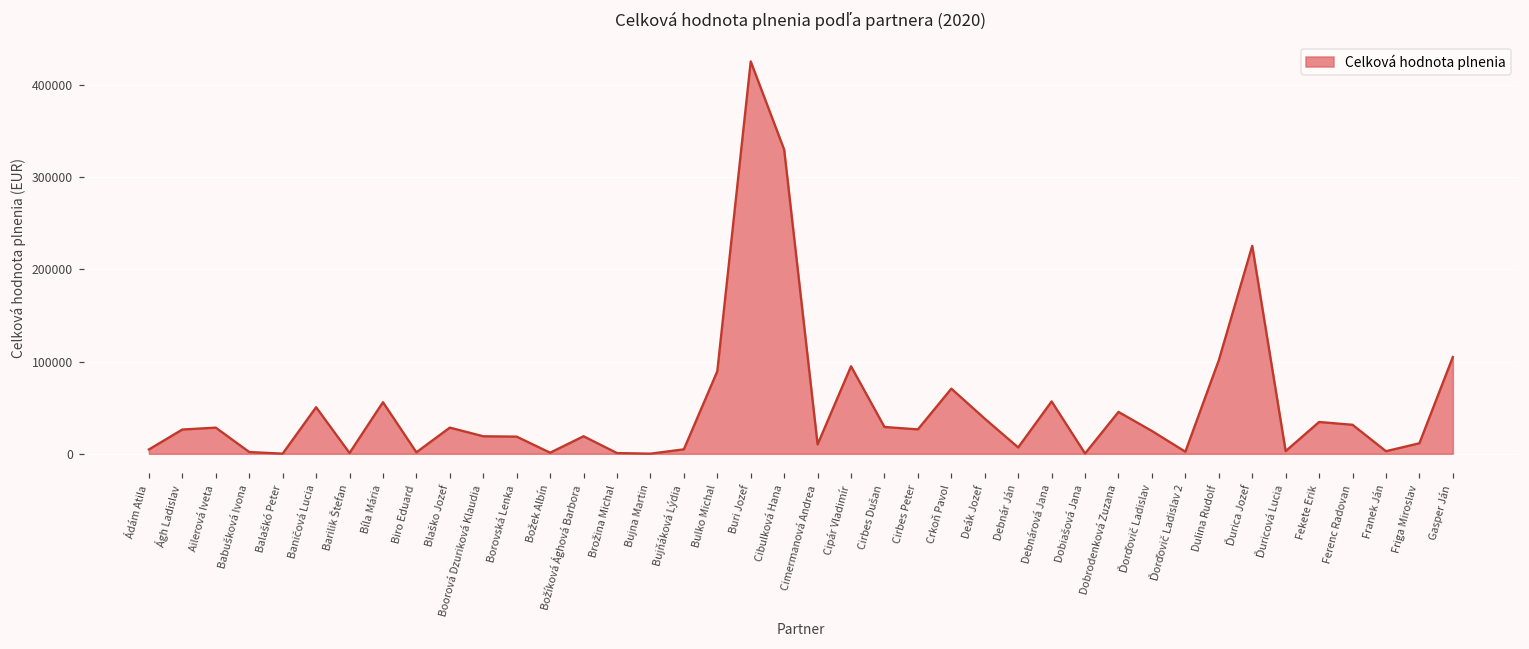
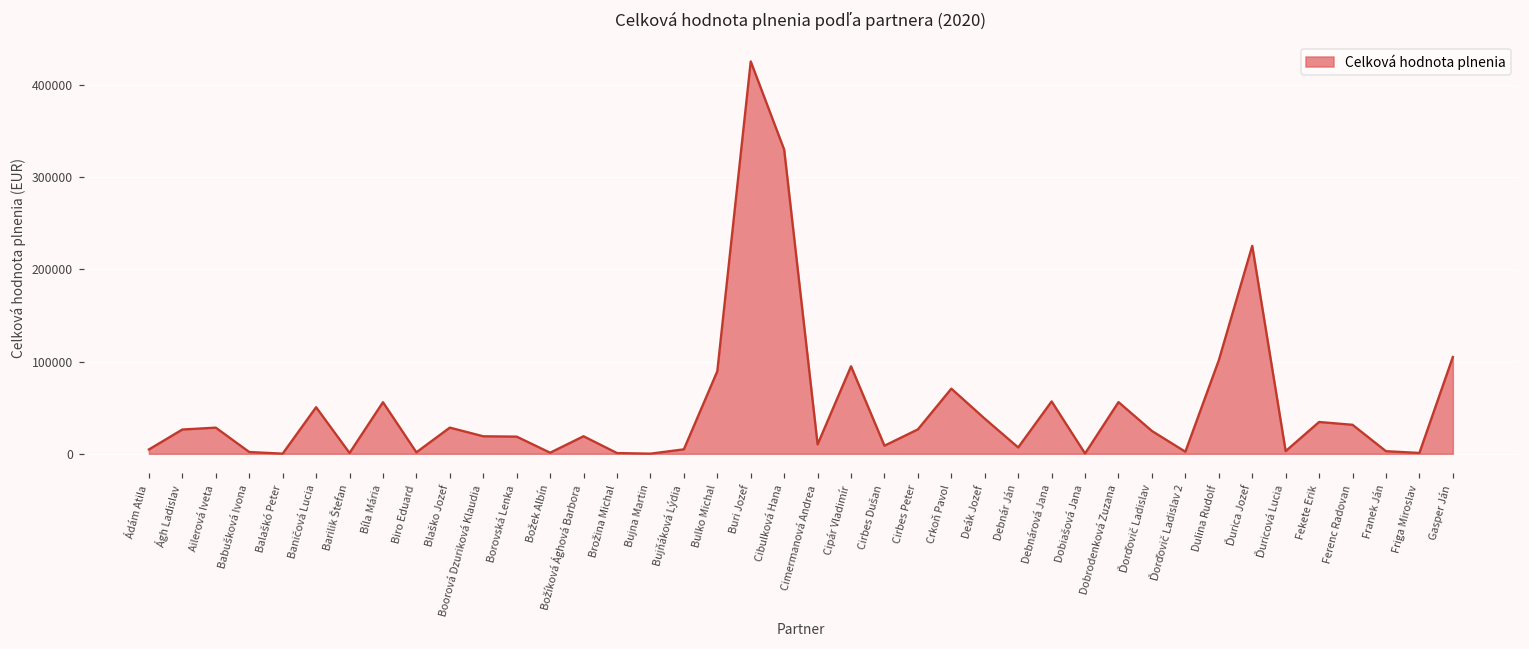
Cirbes Dušan: 30000 -> 10000
Dobrodenková Zuzana: 50000 -> 60000
Friga Miroslav: 10000 -> 0
